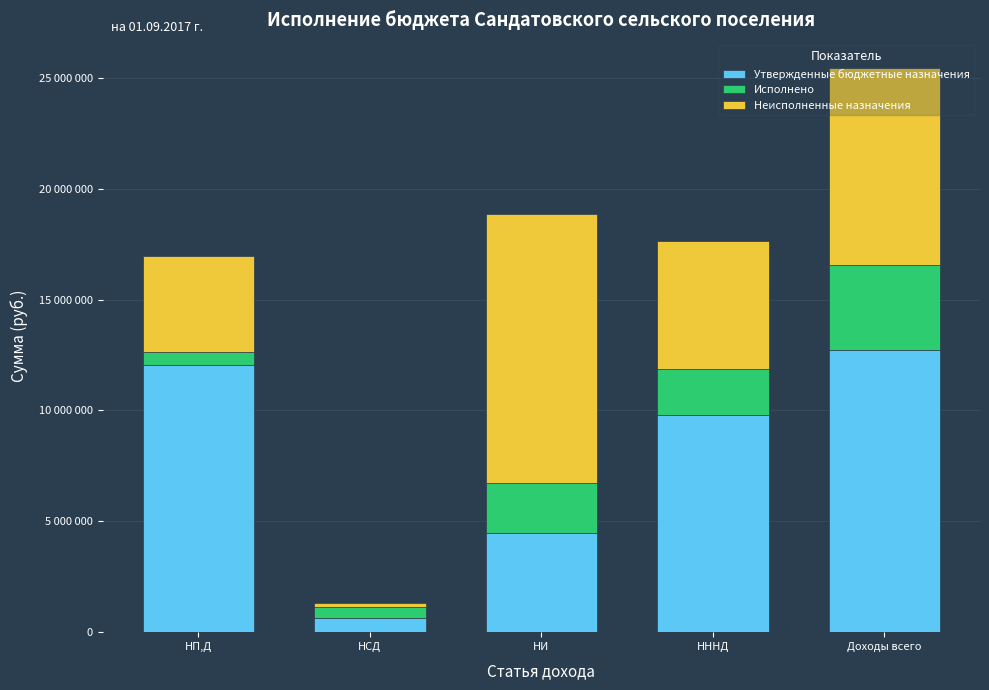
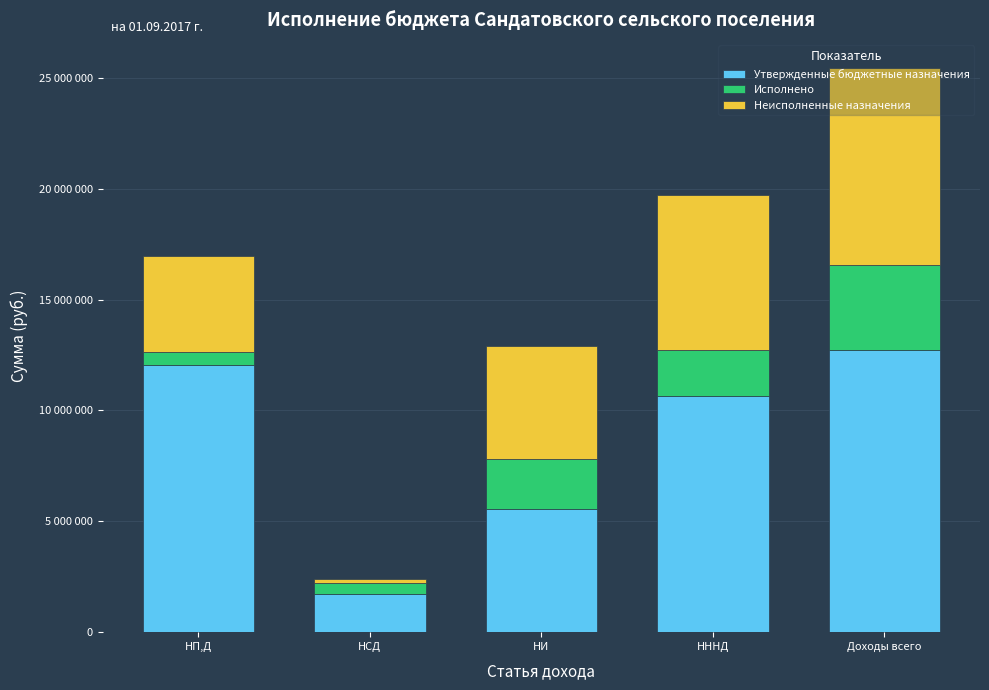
Утвержденные бюджетные назначения, НСД: 700000 -> 1700000
Утвержденные бюджетные назначения, НИ: 4500000 -> 5600000
Неисполненные назначения, НИ: 12200000 -> 5100000
Утвержденные бюджетные назначения, НННД: 9800000 -> 10700000
Неисполненные назначения, НННД: 5800000 -> 7000000
